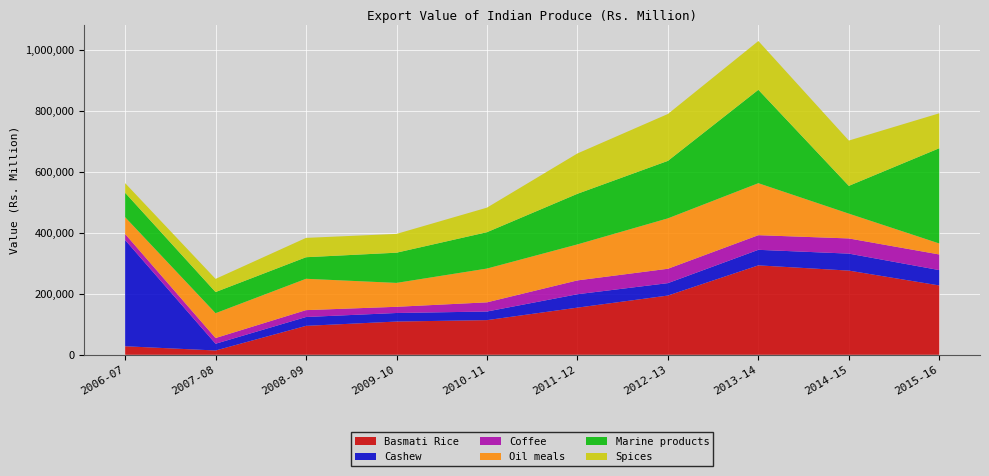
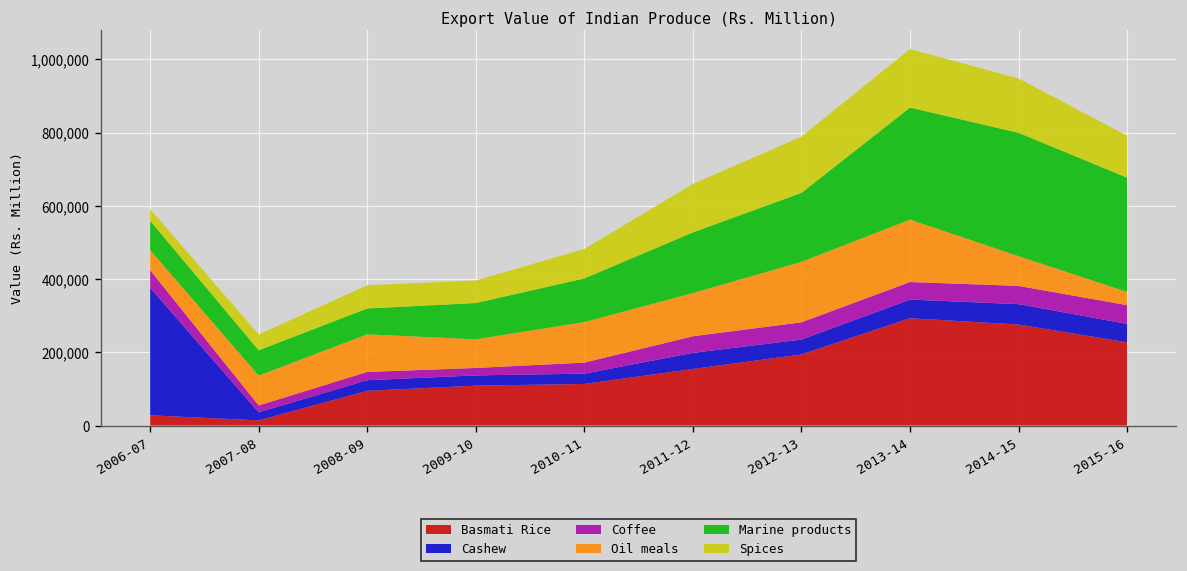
Coffee, 2006-07: 20,000 -> 50,000
Marine products, 2014-15: 90,000 -> 340,000
